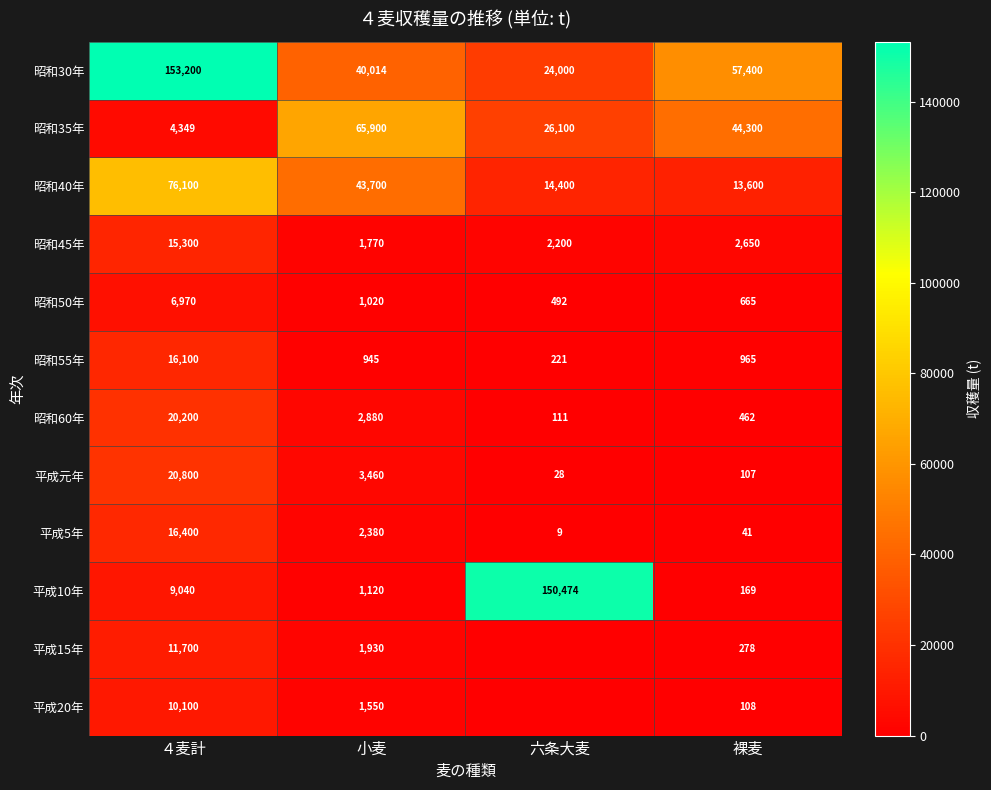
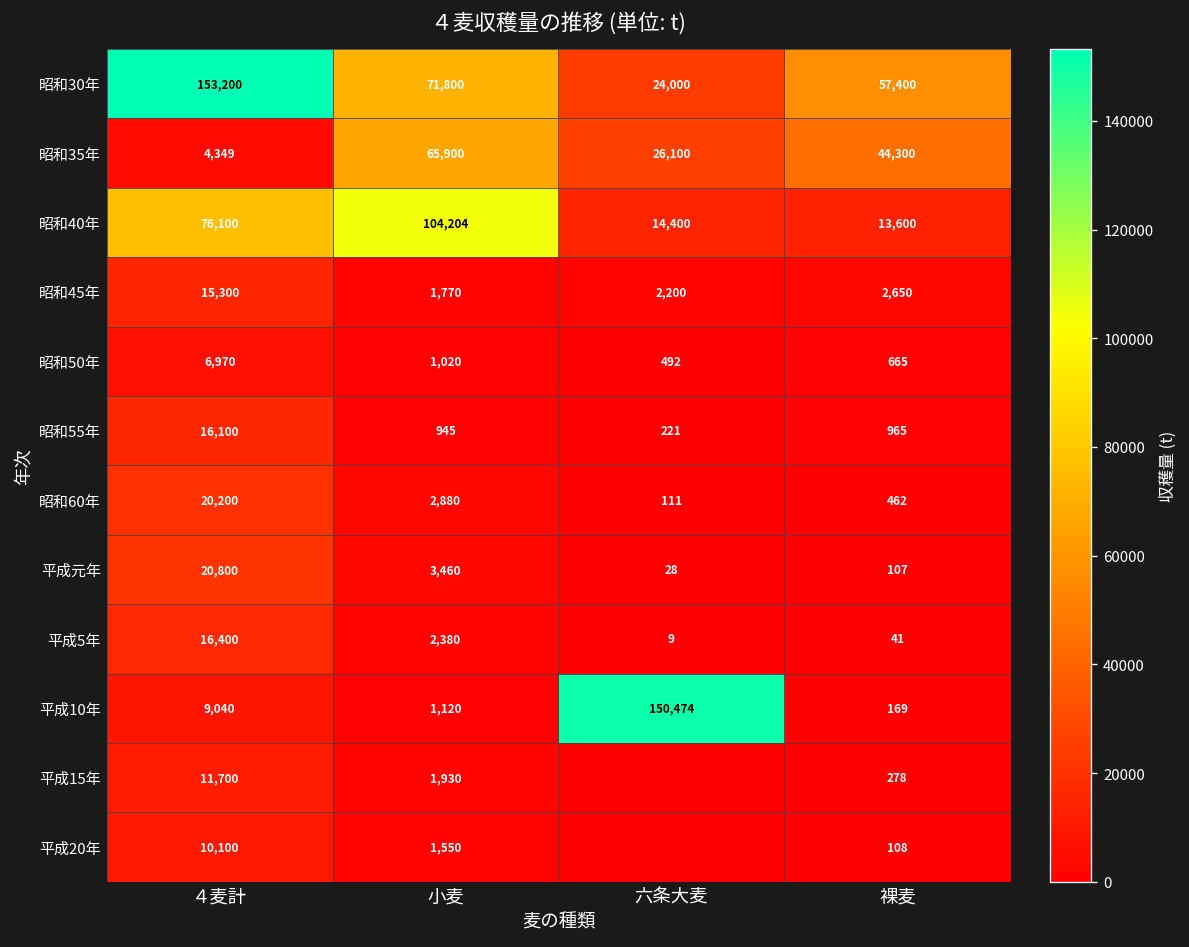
昭和30年, 小麦: 40,014 -> 71,800
昭和40年, 小麦: 43,700 -> 104,204
